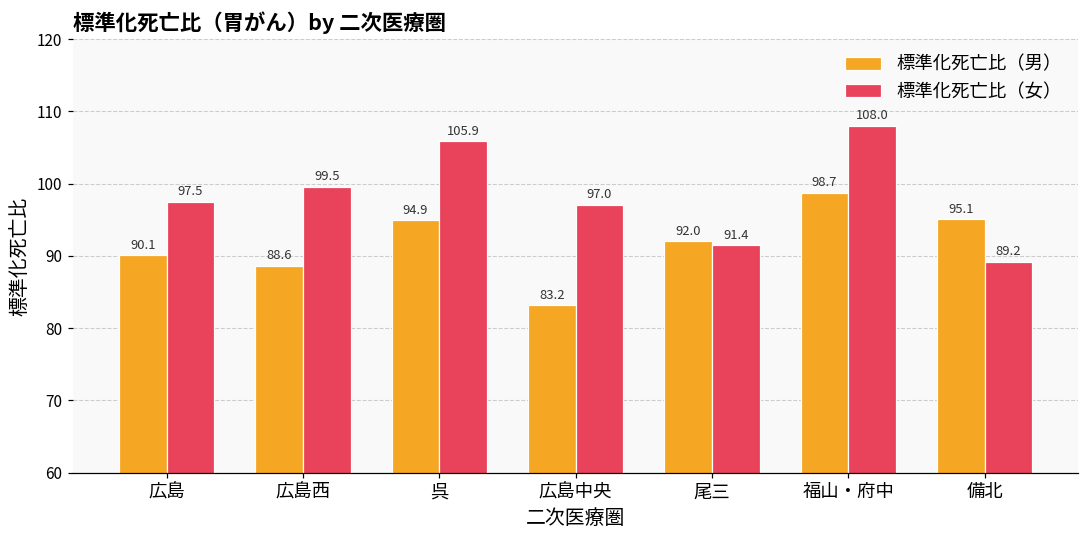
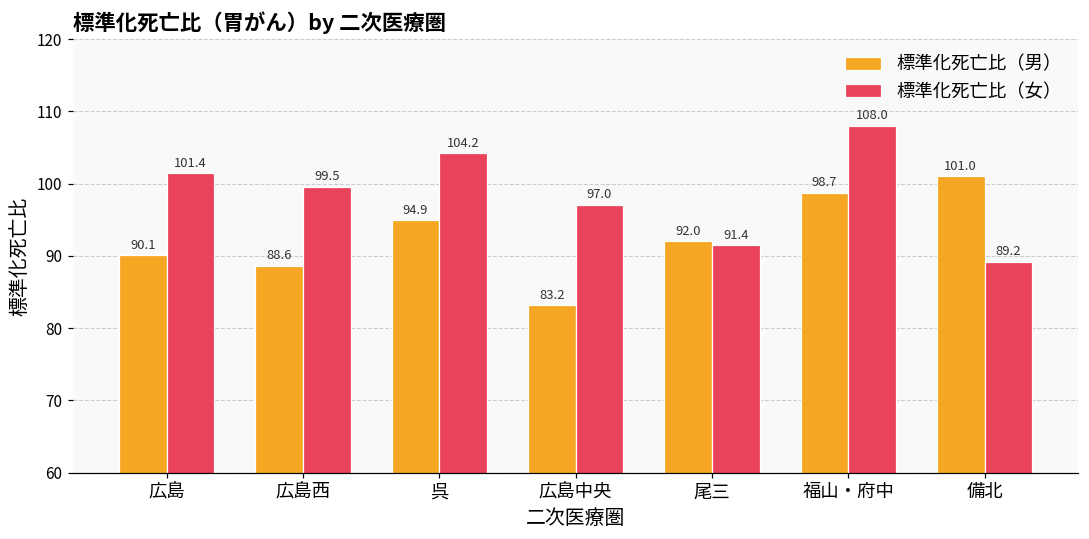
標準化死亡比（女）, 広島: 97.5 -> 101.4
標準化死亡比（女）, 呉: 105.9 -> 104.2
標準化死亡比（男）, 備北: 95.1 -> 101.0
